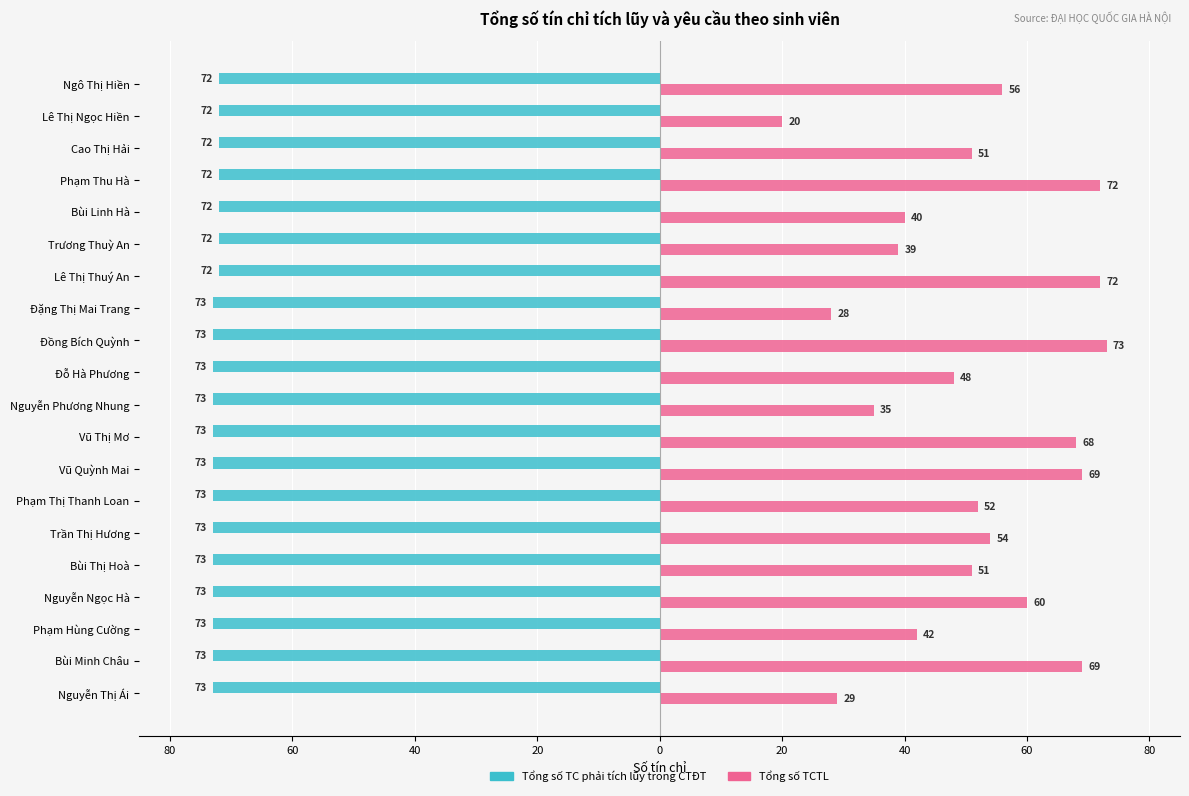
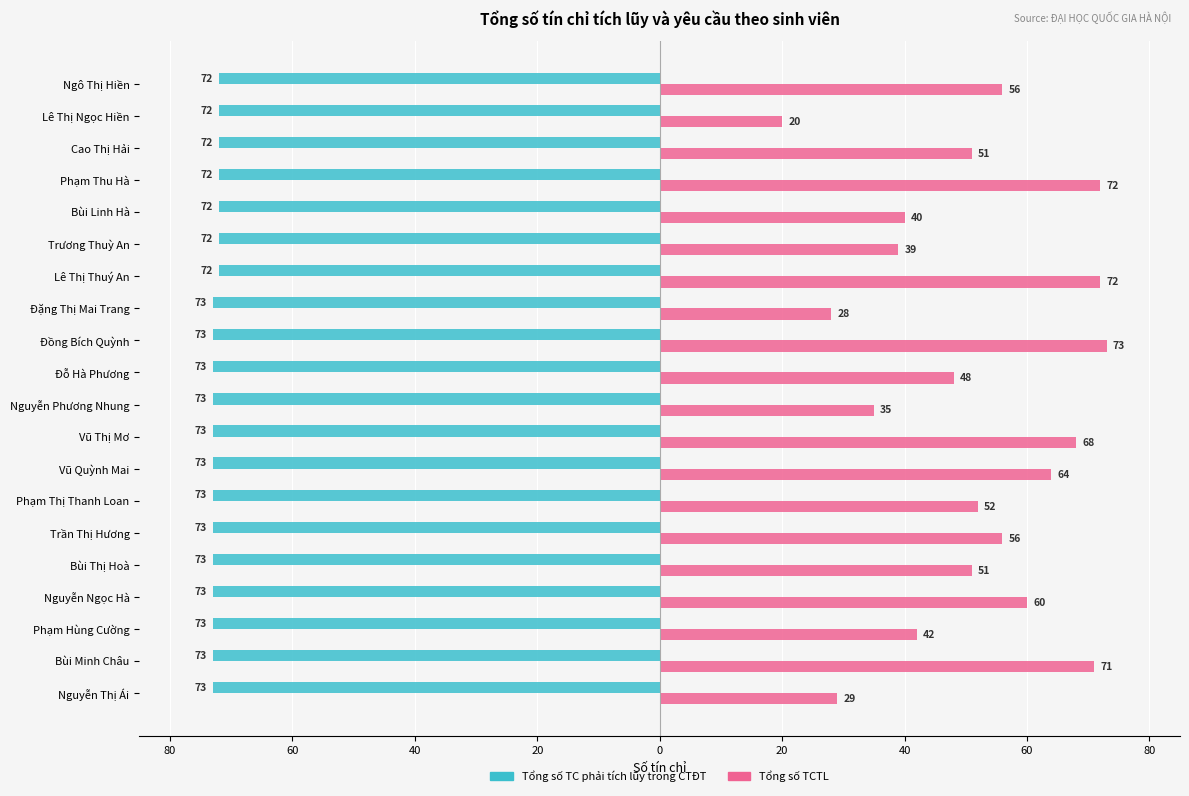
Tổng số TCTL, Vũ Quỳnh Mai: 69 -> 64
Tổng số TCTL, Trần Thị Hương: 54 -> 56
Tổng số TCTL, Bùi Minh Châu: 69 -> 71
